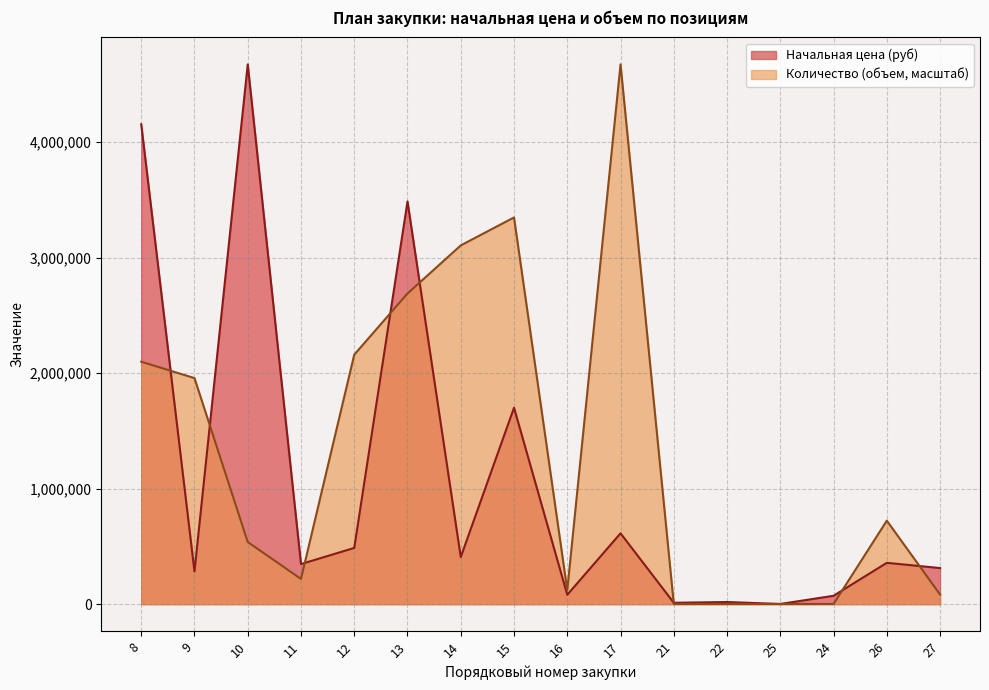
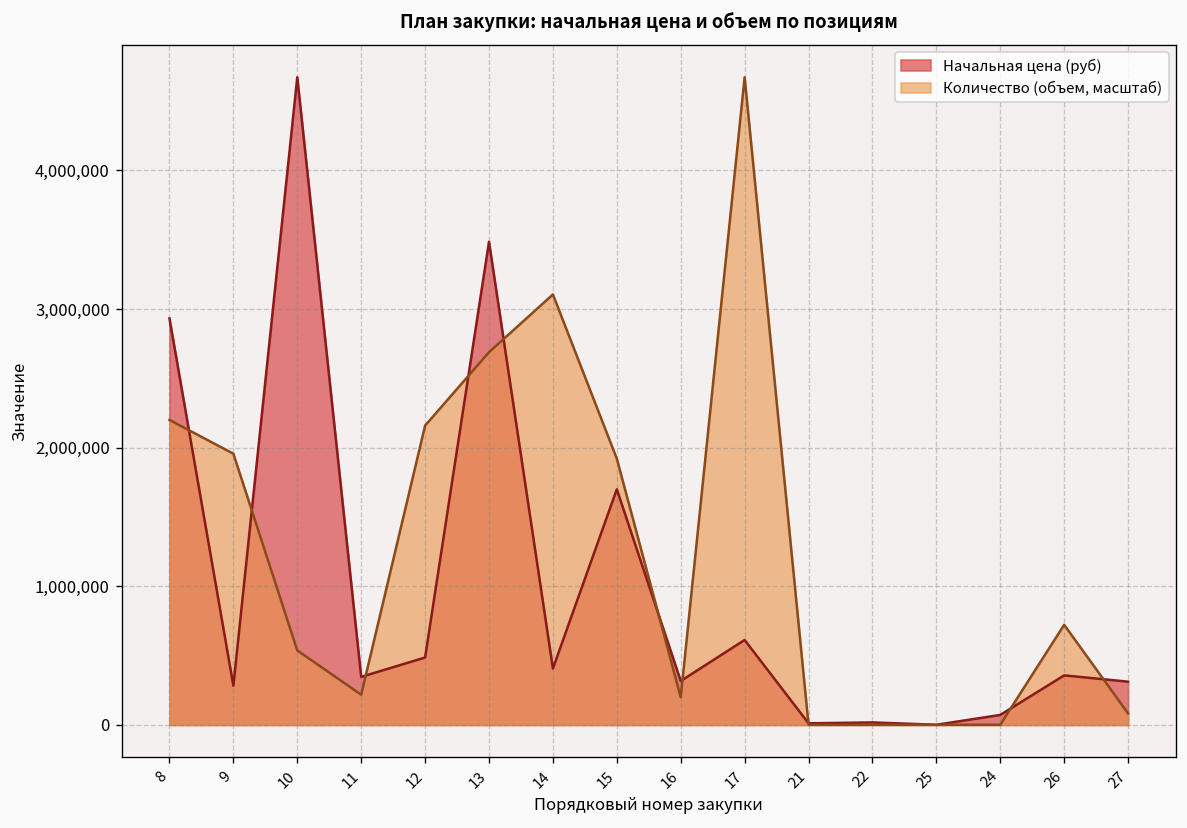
Начальная цена (руб), 8: 4,150,000 -> 2,930,000
Количество (объем, масштаб), 8: 2,100,000 -> 2,200,000
Количество (объем, масштаб), 15: 3,350,000 -> 1,920,000
Начальная цена (руб), 16: 80,000 -> 320,000
Количество (объем, масштаб), 16: 120,000 -> 200,000
